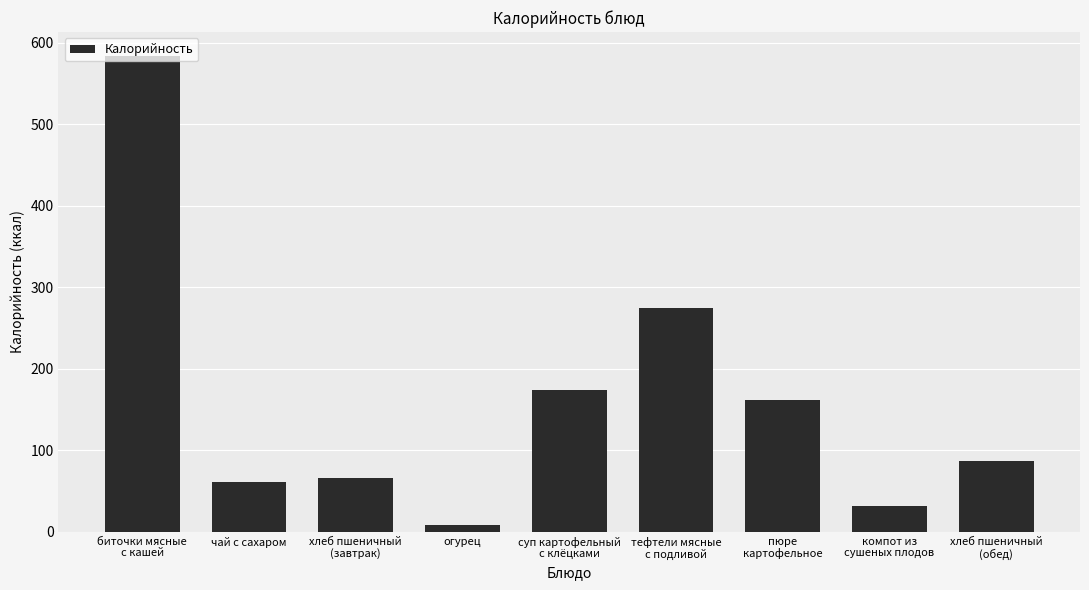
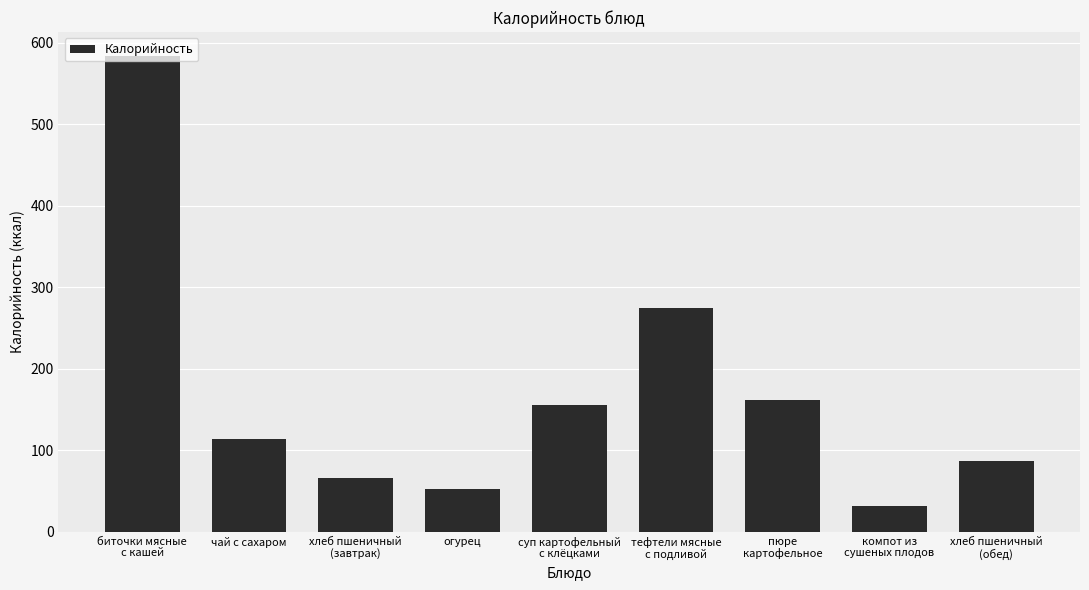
чай с сахаром: 60 -> 110
огурец: 10 -> 50
суп картофельный с клёцками: 170 -> 160
